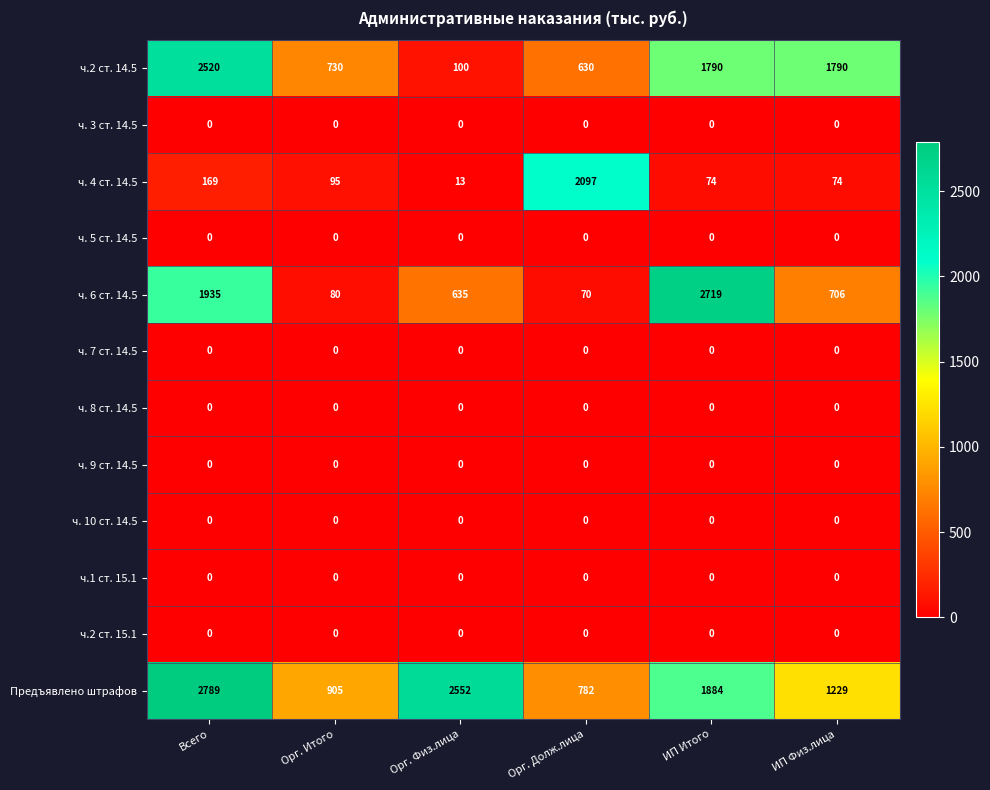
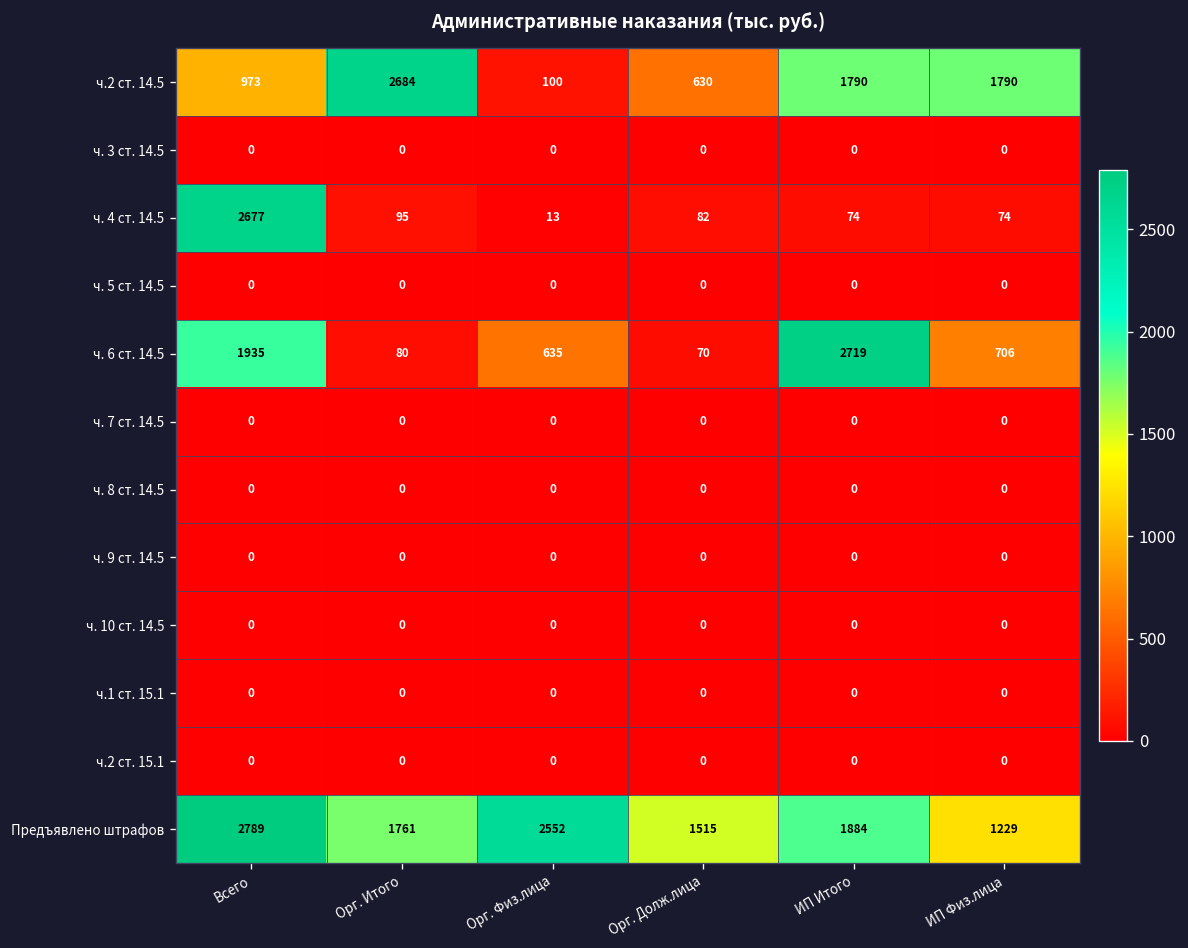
ч.2 ст. 14.5, Всего: 2520 -> 973
ч.2 ст. 14.5, Орг. Итого: 730 -> 2684
ч. 4 ст. 14.5, Всего: 169 -> 2677
ч. 4 ст. 14.5, Орг. Долж.лица: 2097 -> 82
Предъявлено штрафов, Орг. Итого: 905 -> 1761
Предъявлено штрафов, Орг. Долж.лица: 782 -> 1515
